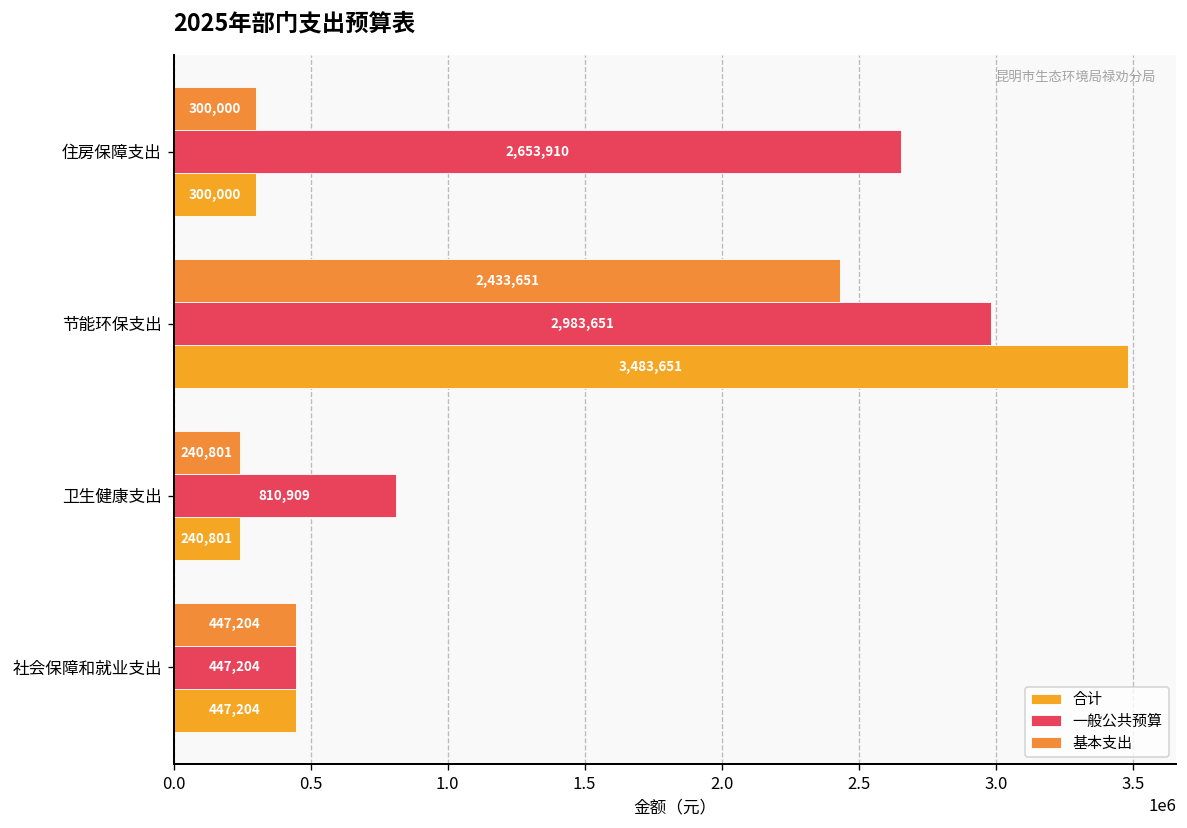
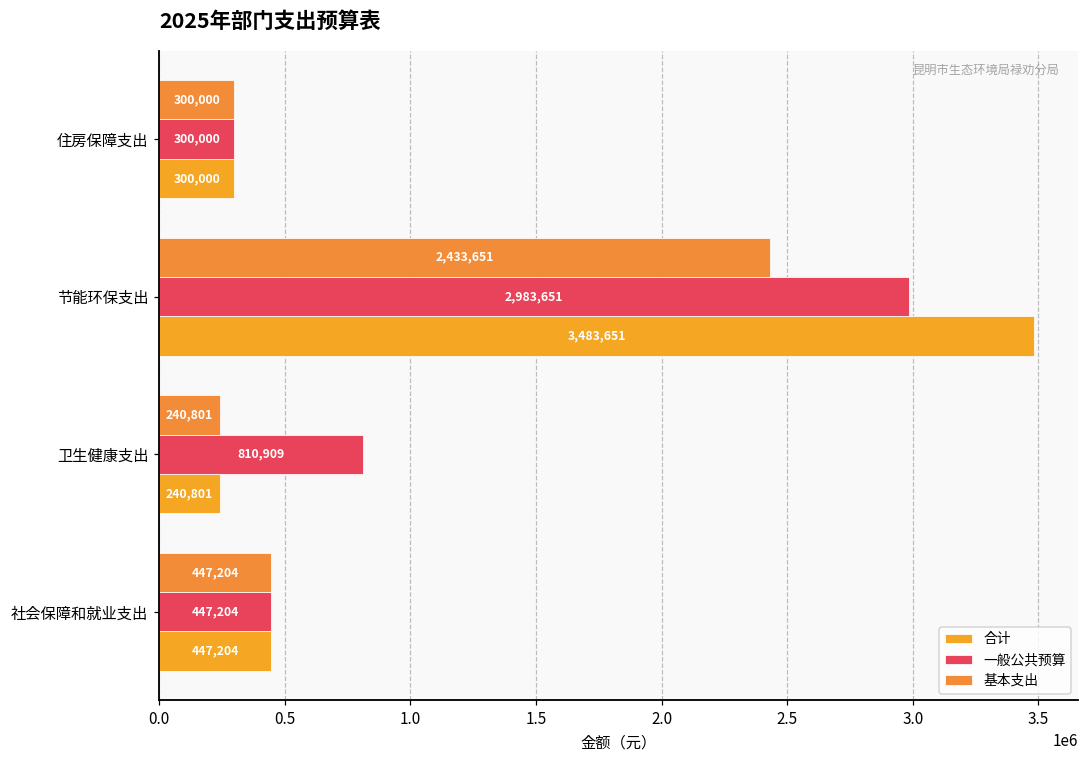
一般公共预算, 住房保障支出: 2,653,910 -> 300,000
